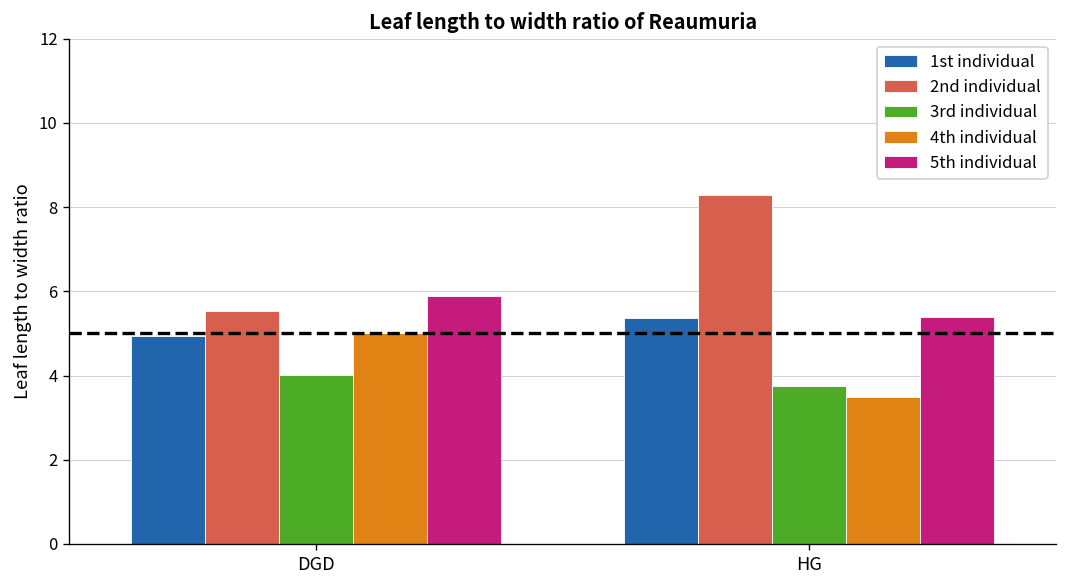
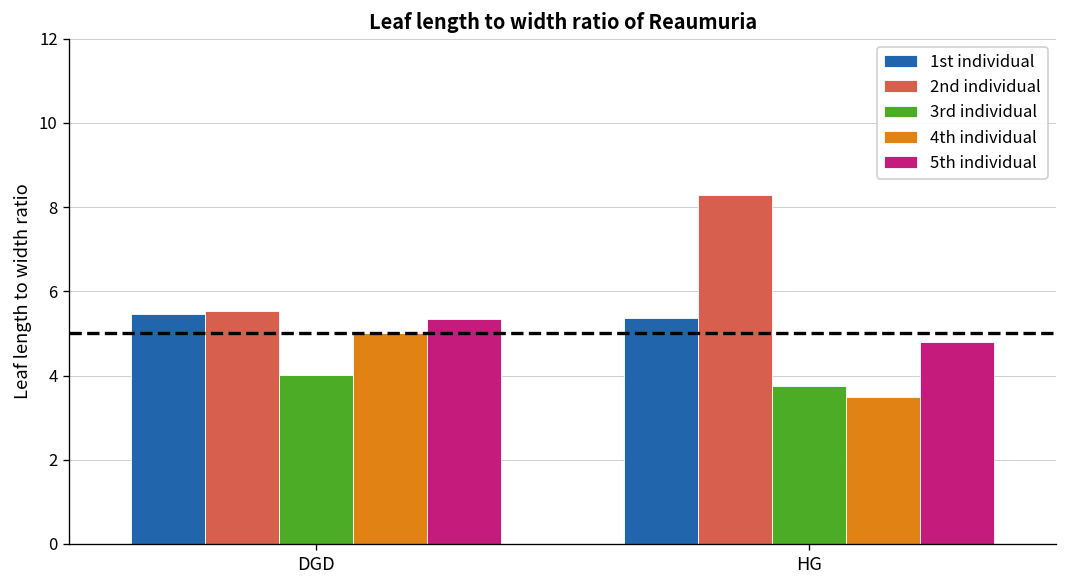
1st individual, DGD: 4.9 -> 5.5
5th individual, DGD: 5.9 -> 5.3
5th individual, HG: 5.4 -> 4.8
